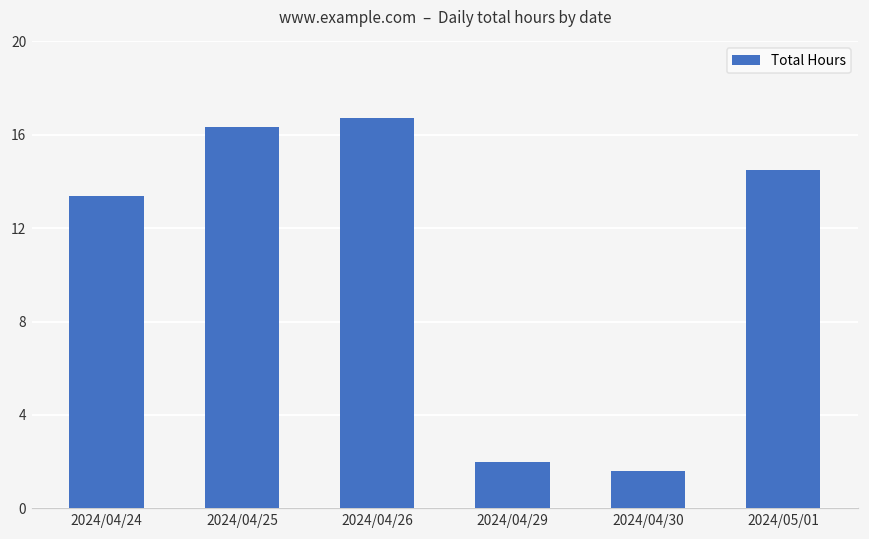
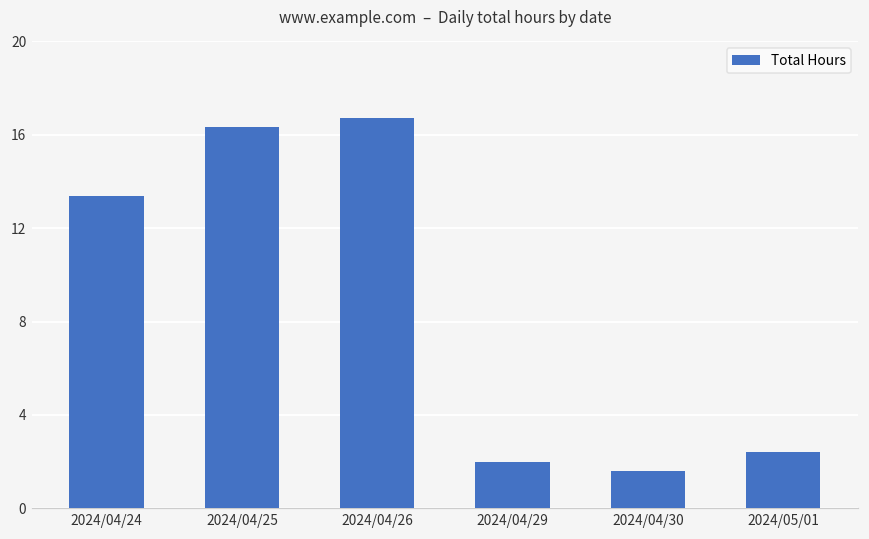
2024/05/01: 14.5 -> 2.4
